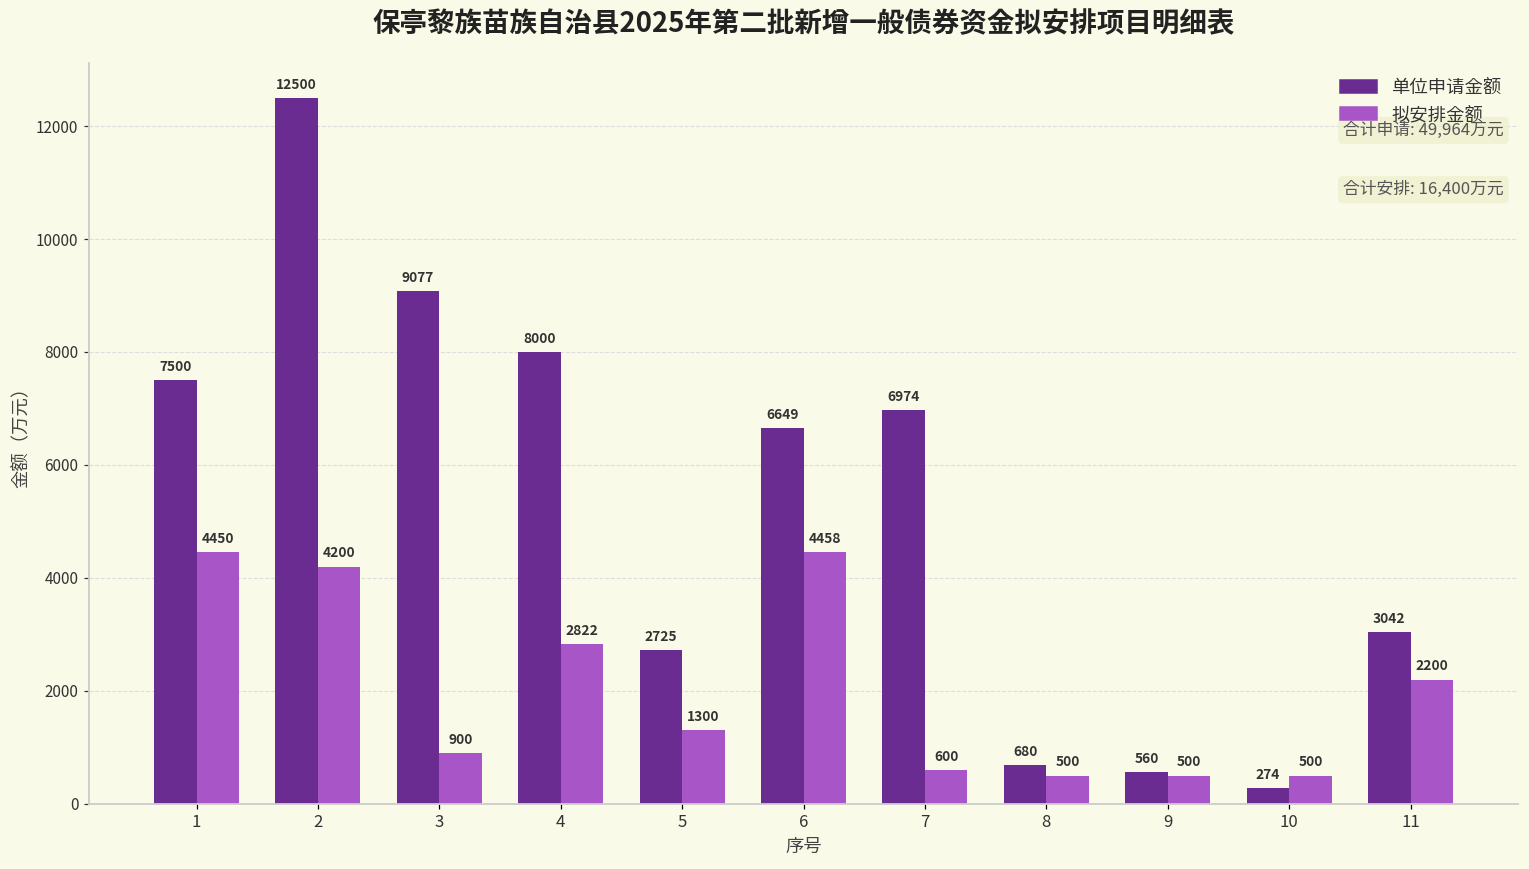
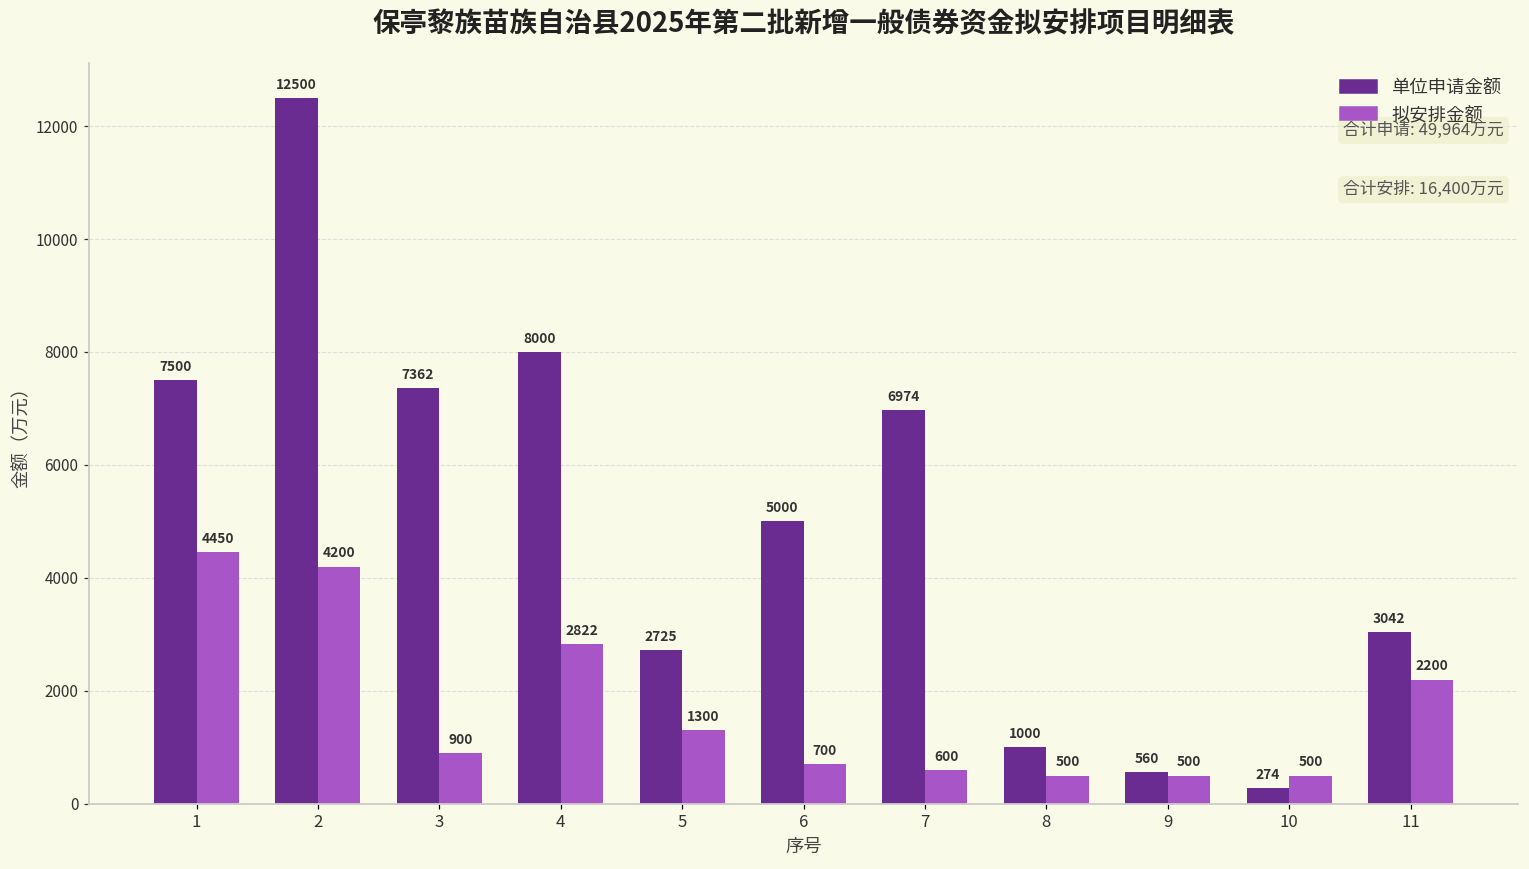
单位申请金额, 3: 9077 -> 7362
单位申请金额, 6: 6649 -> 5000
拟安排金额, 6: 4458 -> 700
单位申请金额, 8: 680 -> 1000
